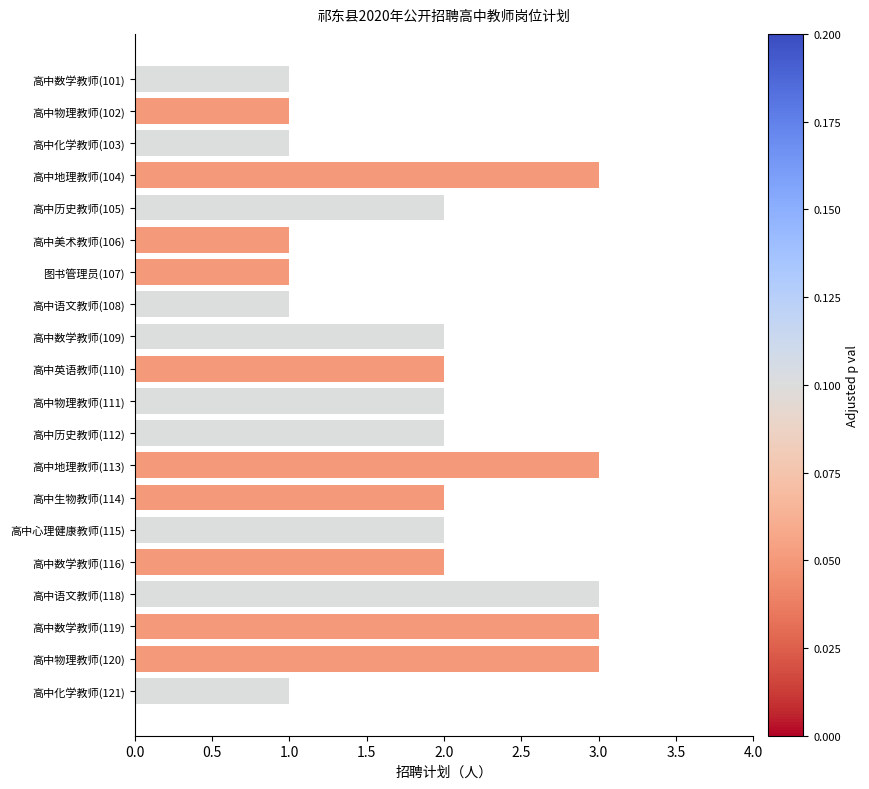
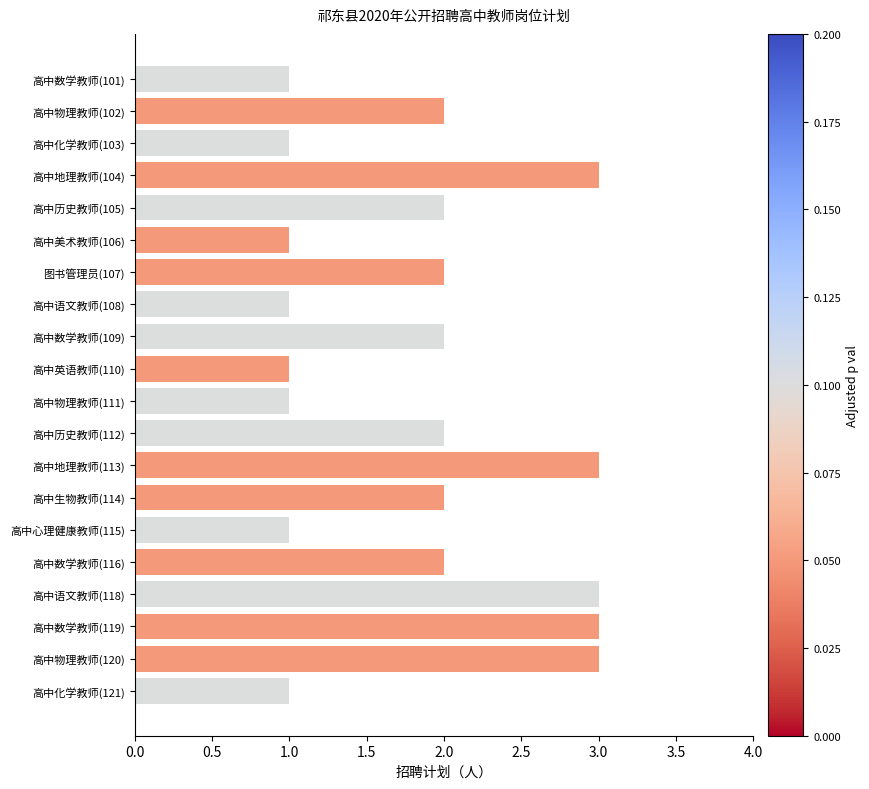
高中物理教师(102): 1 -> 2
图书管理员(107): 1 -> 2
高中英语教师(110): 2 -> 1
高中物理教师(111): 2 -> 1
高中心理健康教师(115): 2 -> 1
